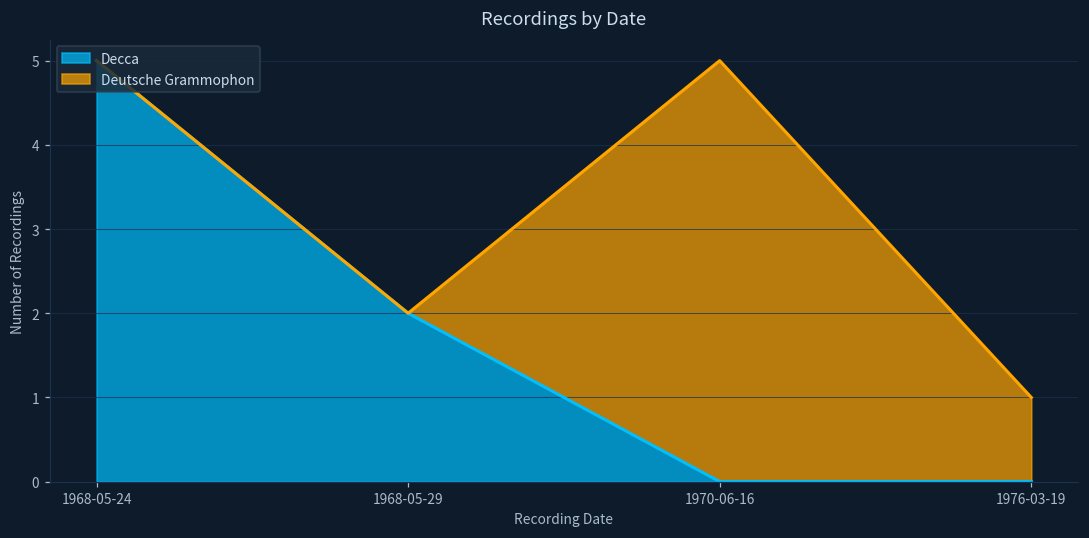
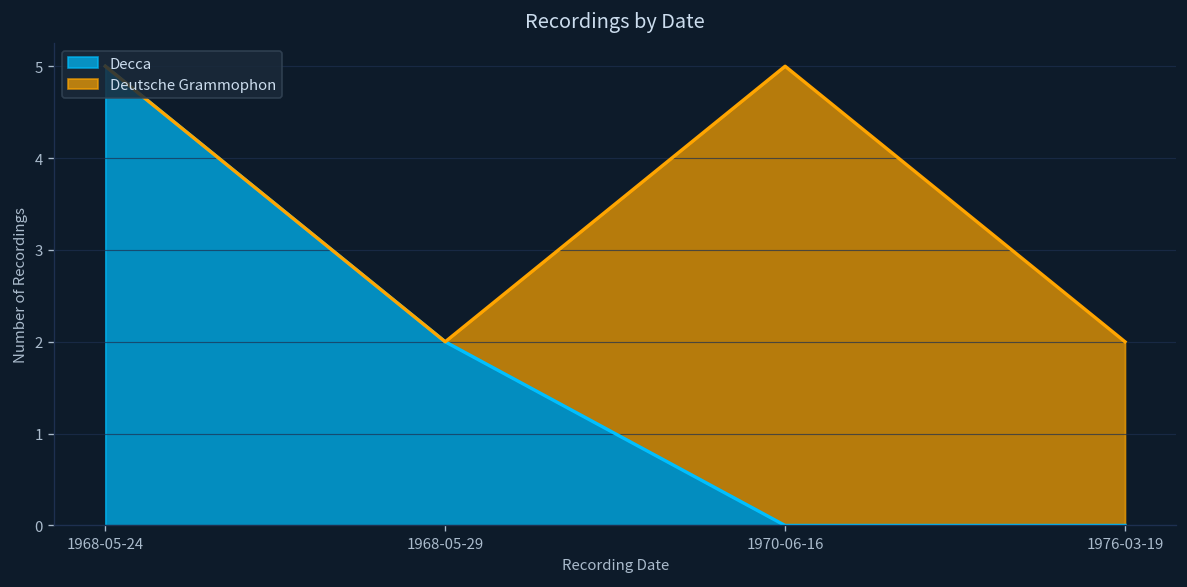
Deutsche Grammophon, 1976-03-19: 1 -> 2
